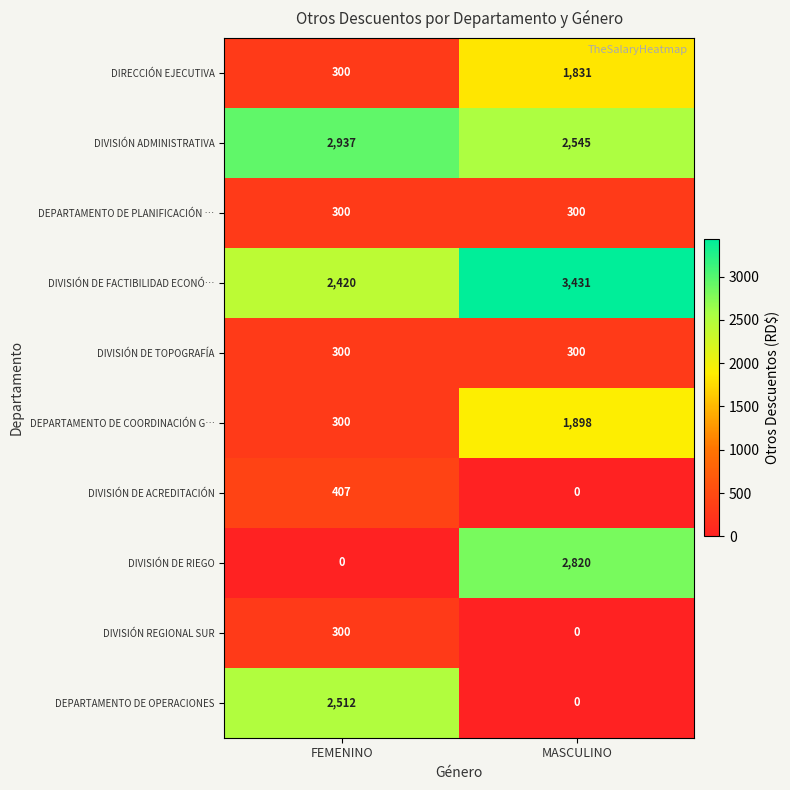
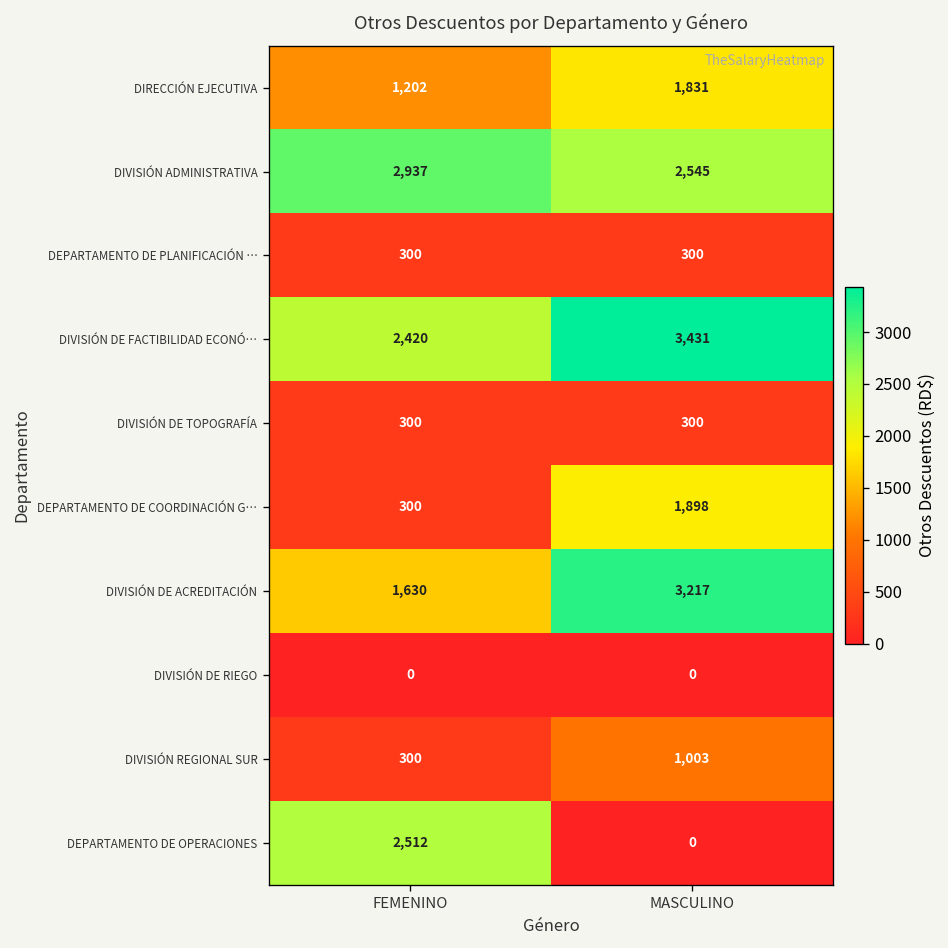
DIRECCIÓN EJECUTIVA, FEMENINO: 300 -> 1,202
DIVISIÓN DE ACREDITACIÓN, FEMENINO: 407 -> 1,630
DIVISIÓN DE ACREDITACIÓN, MASCULINO: 0 -> 3,217
DIVISIÓN DE RIEGO, MASCULINO: 2,820 -> 0
DIVISIÓN REGIONAL SUR, MASCULINO: 0 -> 1,003
